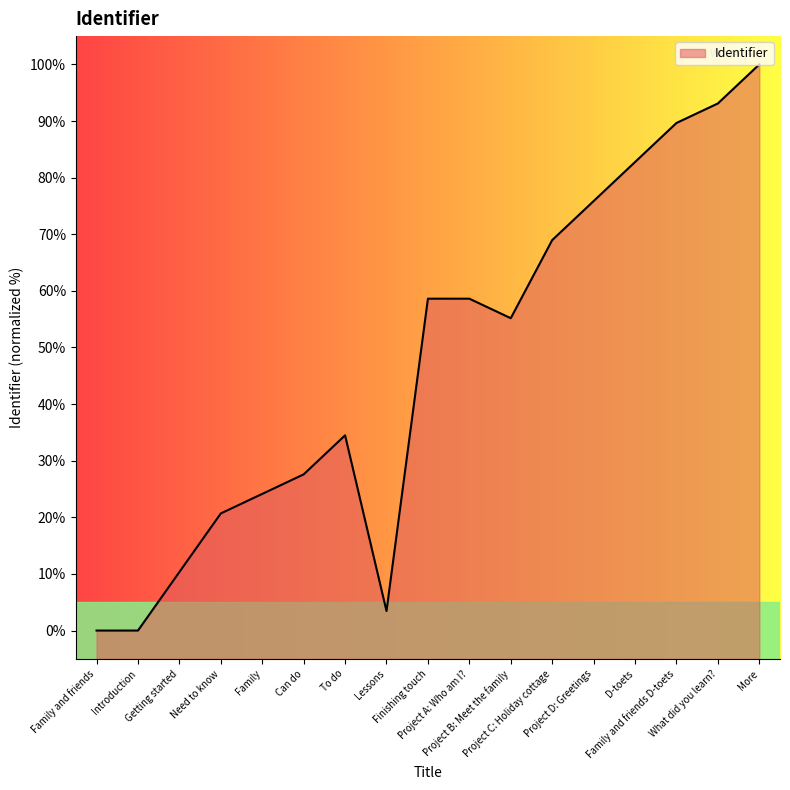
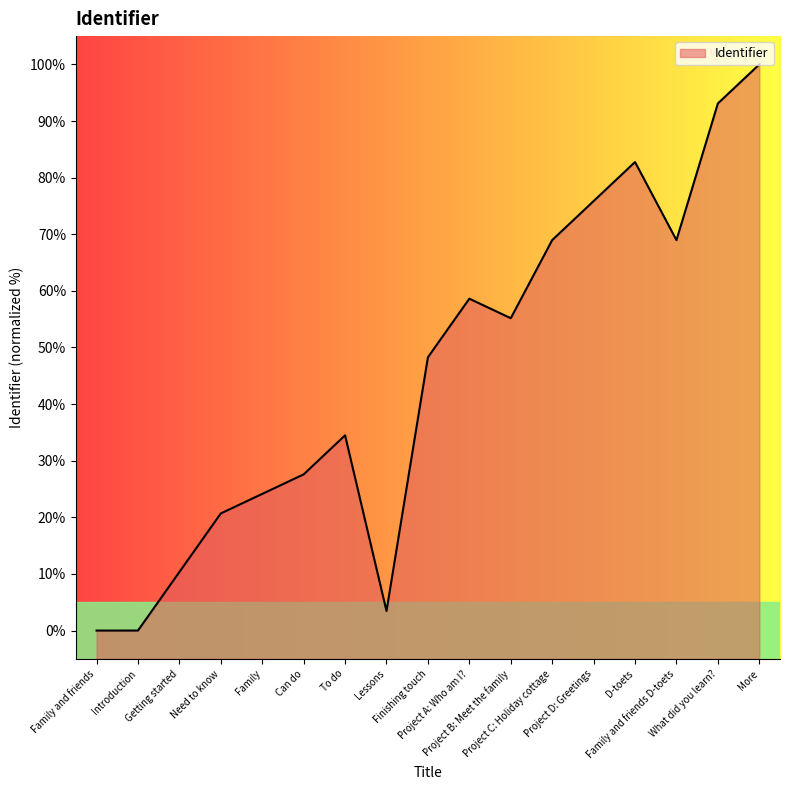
Finishing touch: 59% -> 48%
Family and friends D-toets: 90% -> 69%
